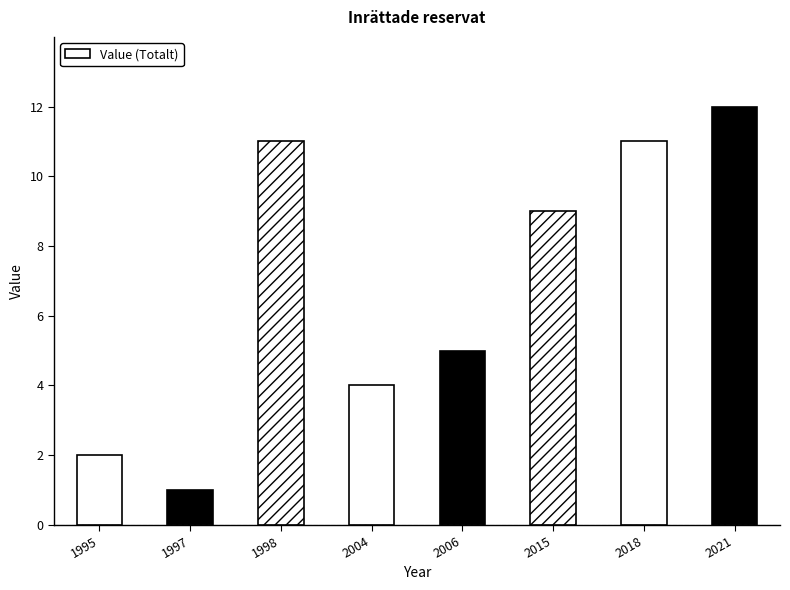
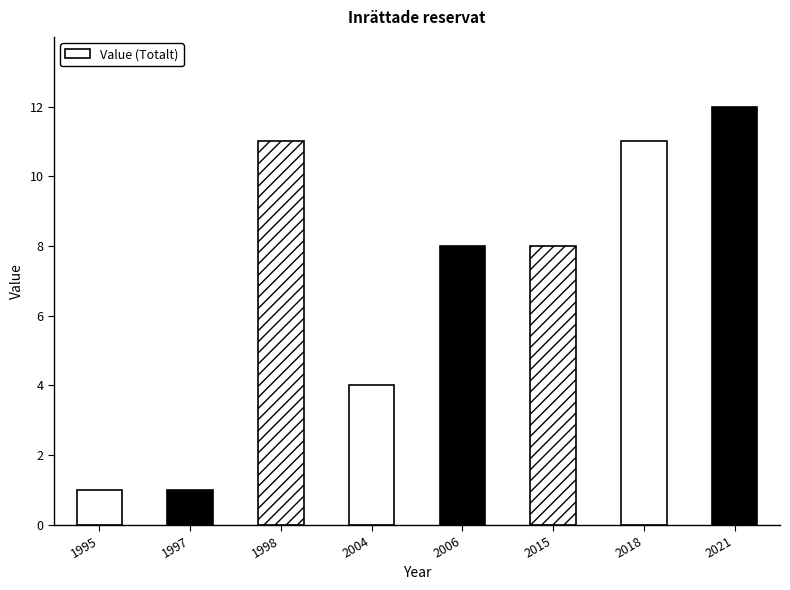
1995: 2 -> 1
2006: 5 -> 8
2015: 9 -> 8
